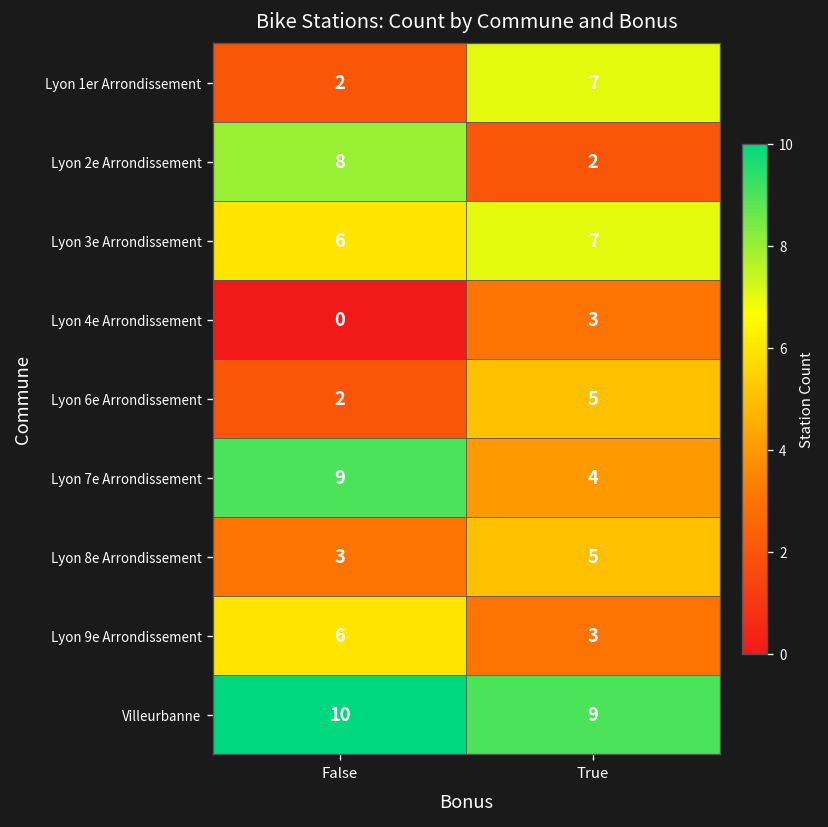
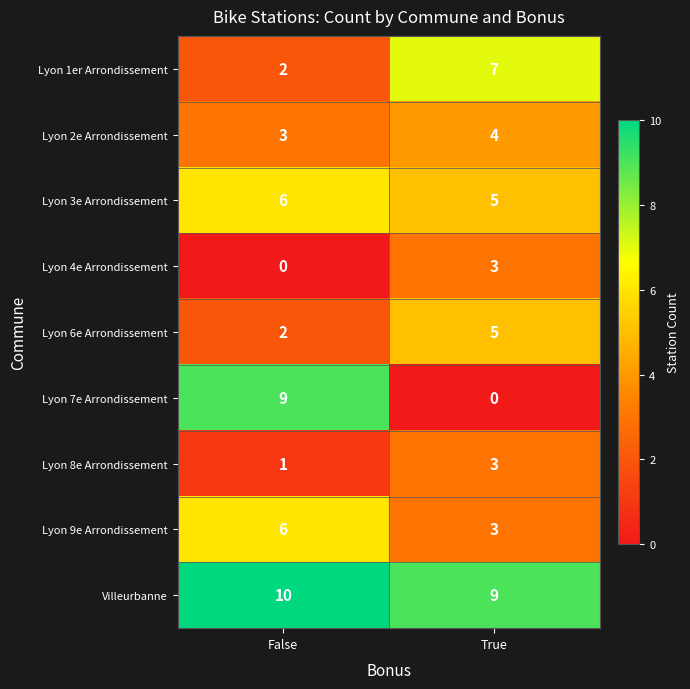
Lyon 2e Arrondissement, False: 8 -> 3
Lyon 2e Arrondissement, True: 2 -> 4
Lyon 3e Arrondissement, True: 7 -> 5
Lyon 7e Arrondissement, True: 4 -> 0
Lyon 8e Arrondissement, False: 3 -> 1
Lyon 8e Arrondissement, True: 5 -> 3
